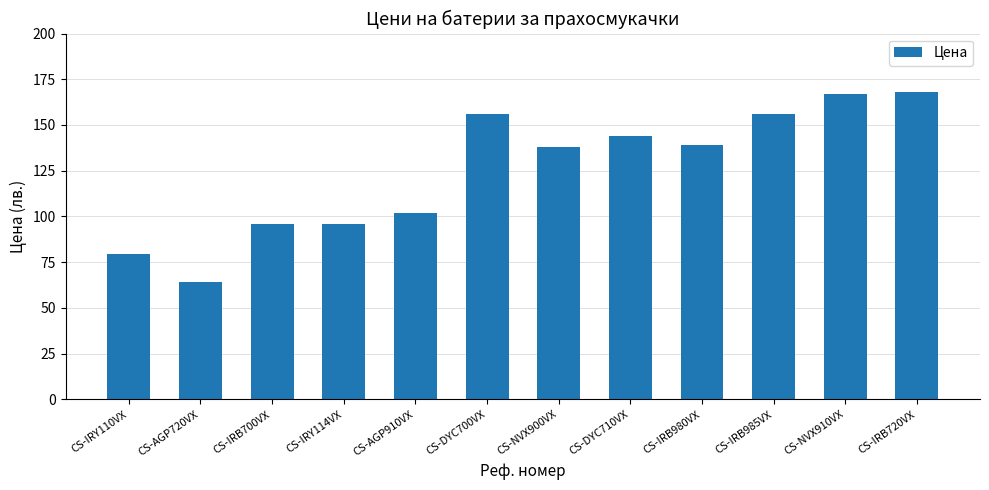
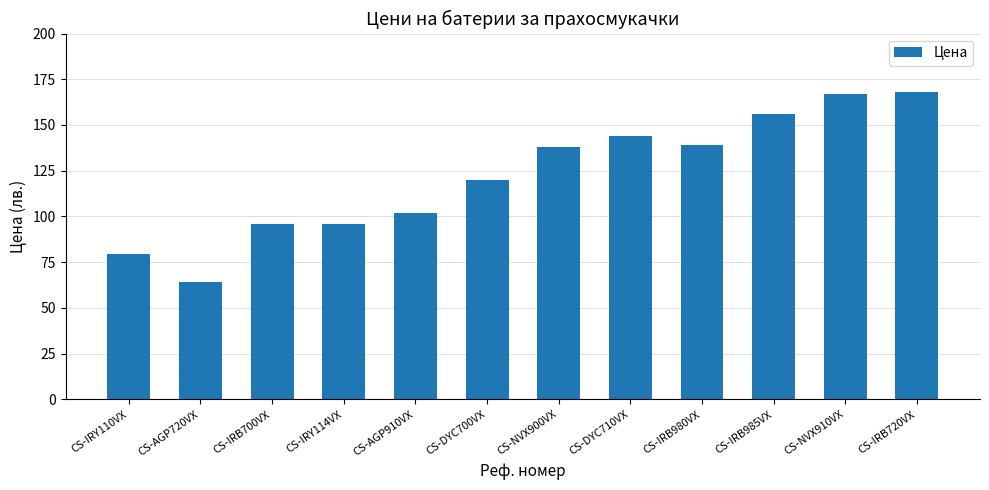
CS-DYC700VX: 156 -> 120
